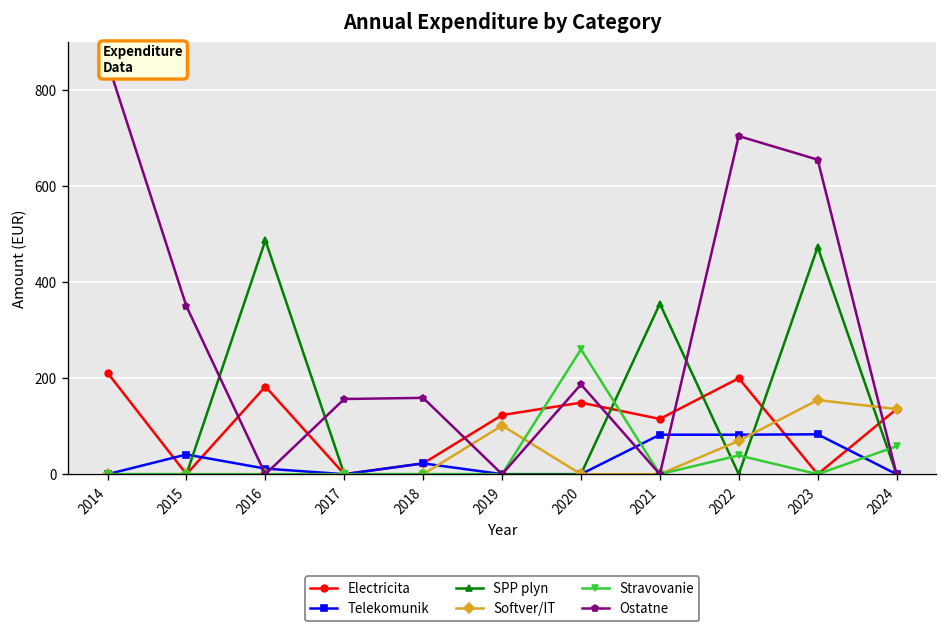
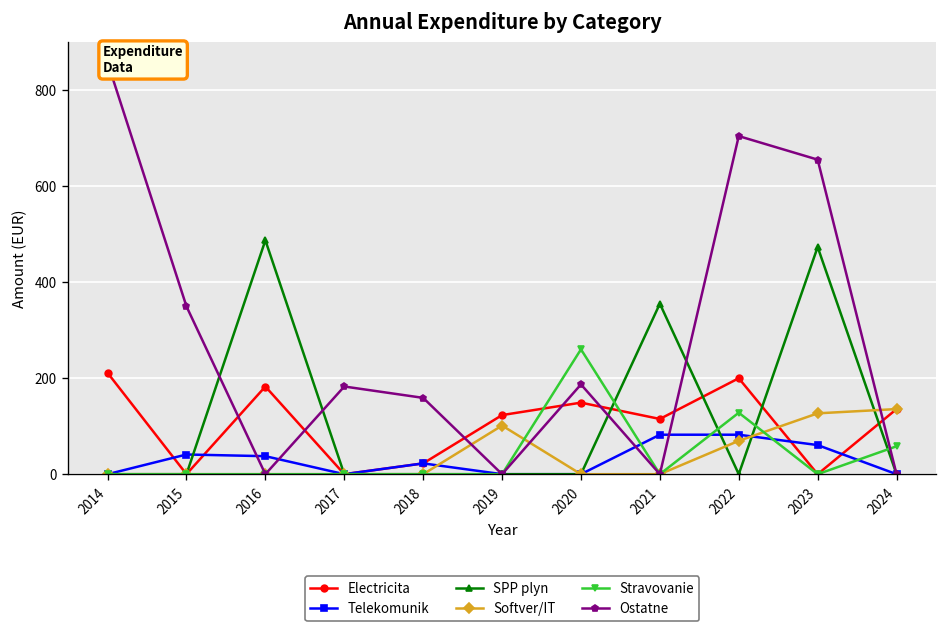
Telekomunik, 2016: 10 -> 40
Ostatne, 2017: 160 -> 180
Stravovanie, 2022: 40 -> 130
Telekomunik, 2023: 80 -> 60
Softver/IT, 2023: 150 -> 130
